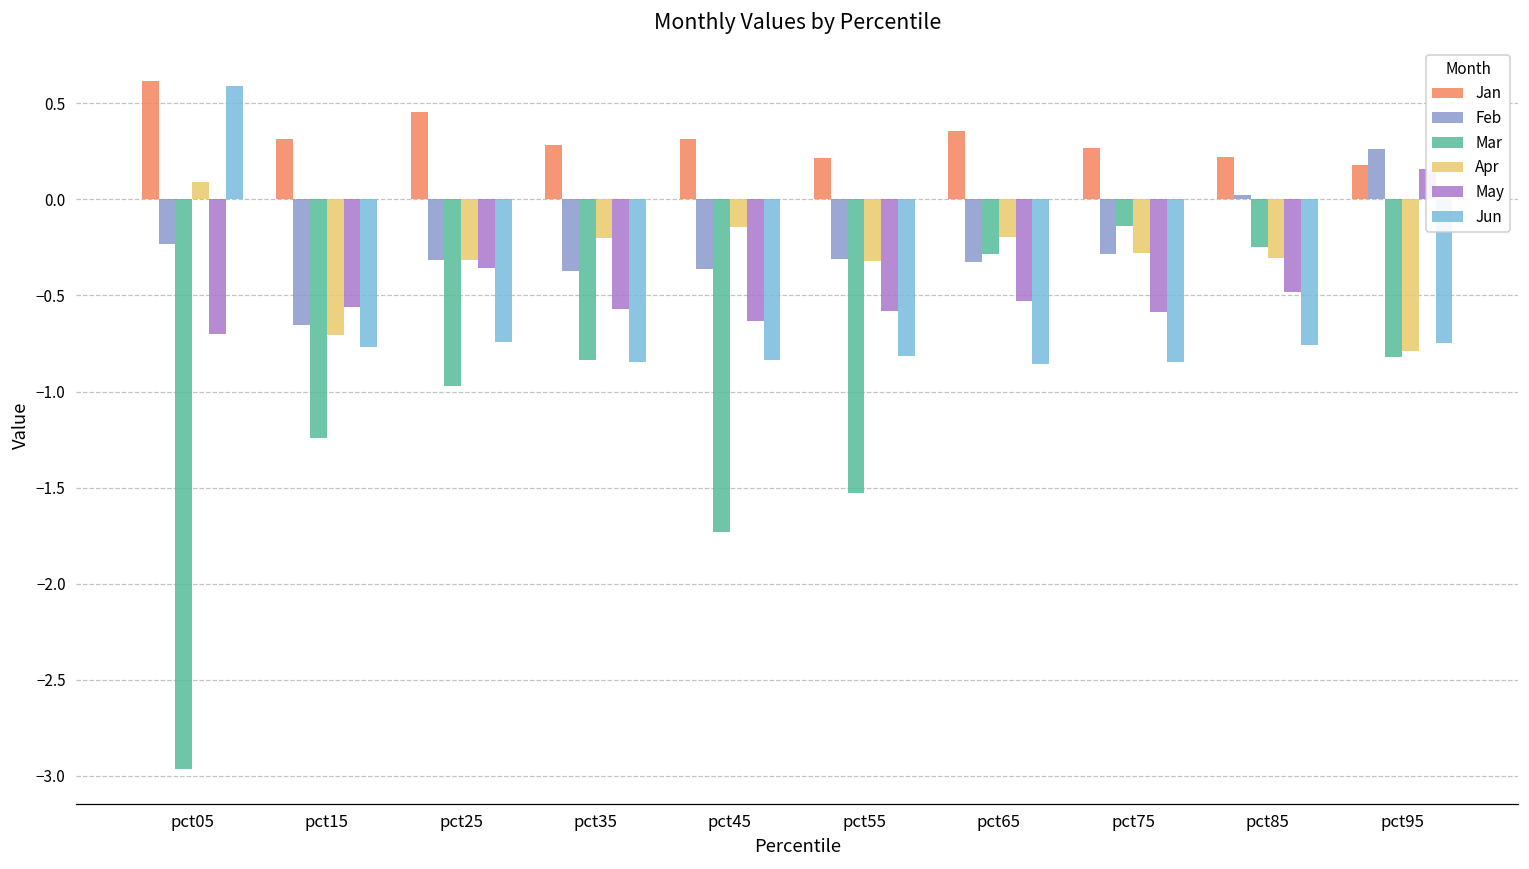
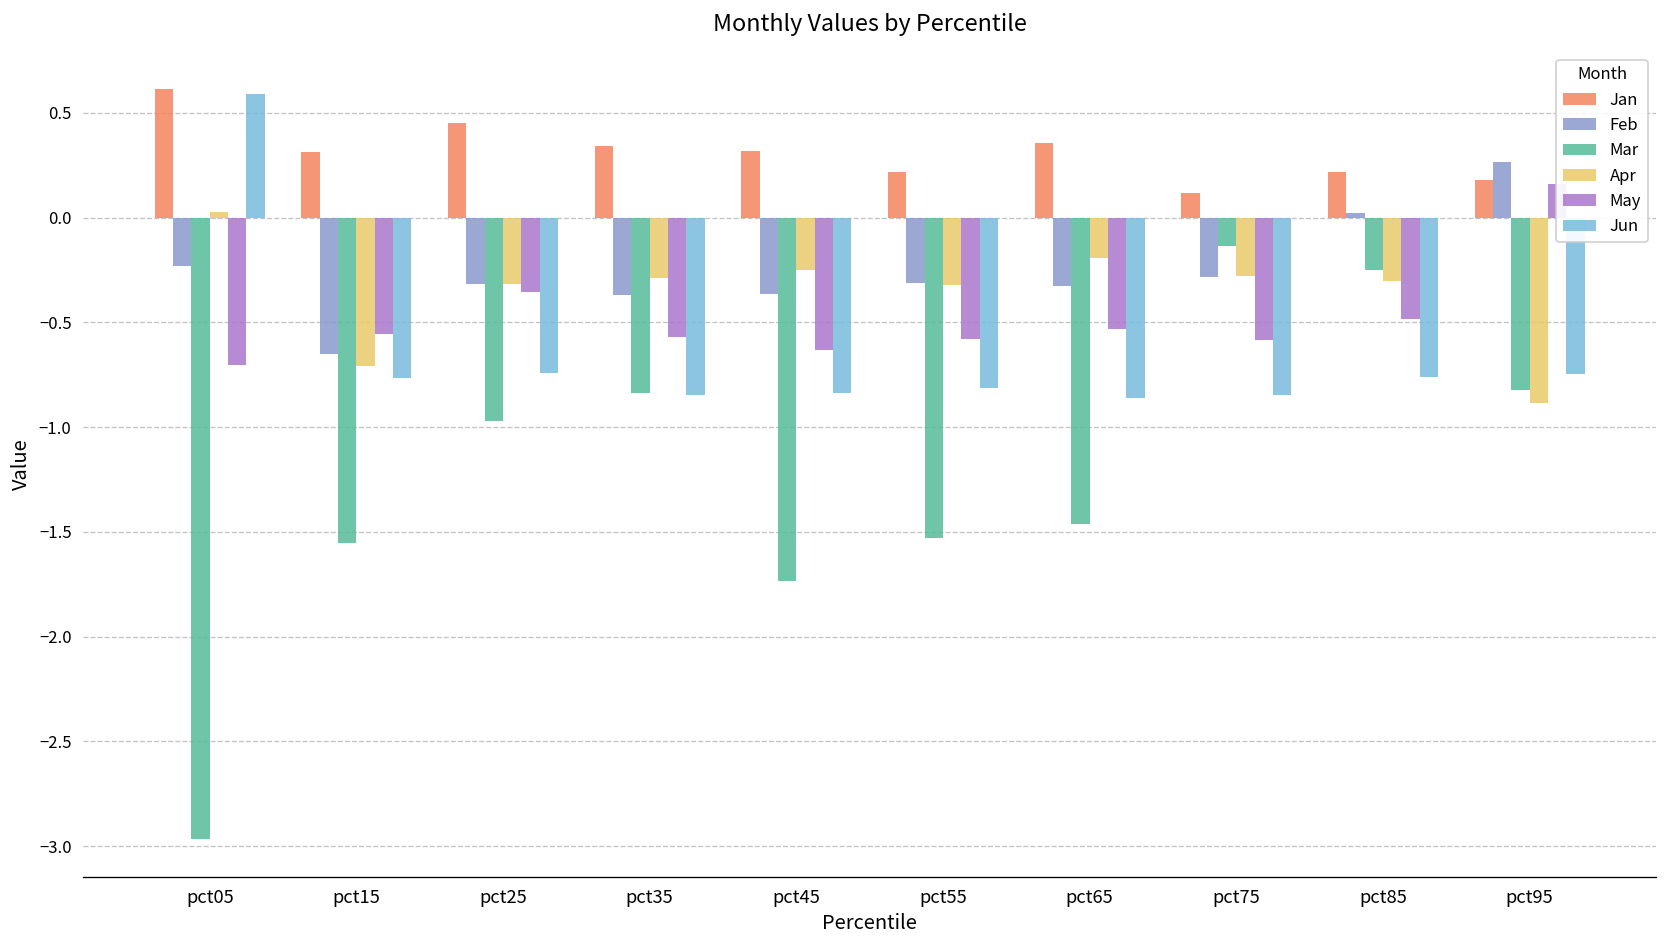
Apr, pct05: 0.09 -> 0.03
Mar, pct15: -1.24 -> -1.55
Jan, pct35: 0.29 -> 0.34
Apr, pct35: -0.20 -> -0.29
Apr, pct45: -0.14 -> -0.25
Mar, pct65: -0.28 -> -1.46
Jan, pct75: 0.27 -> 0.12
Apr, pct95: -0.79 -> -0.89
